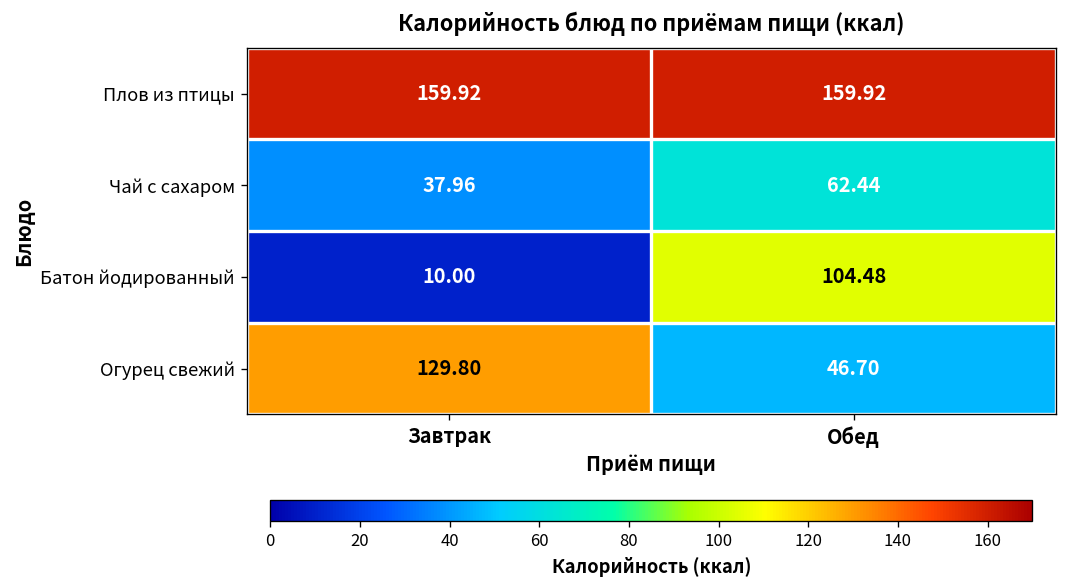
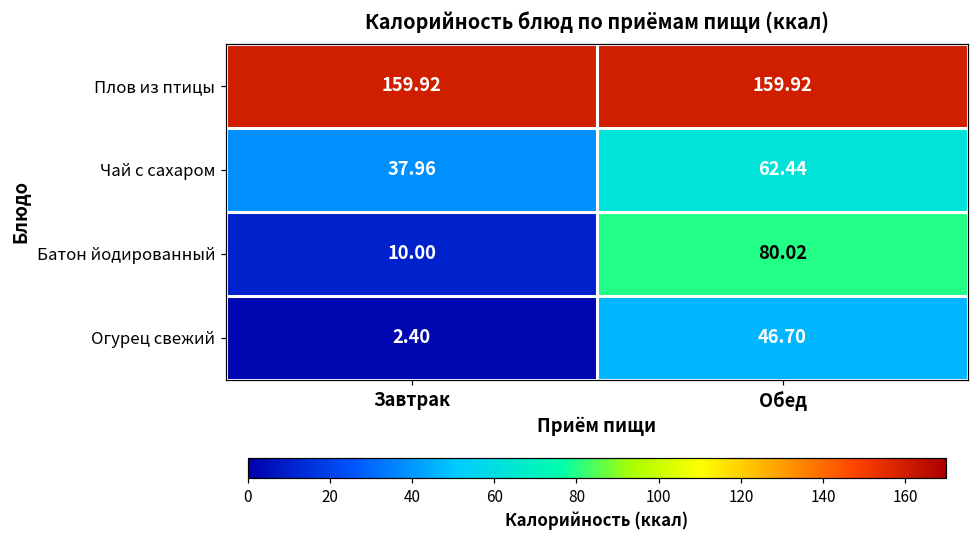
Батон йодированный, Обед: 104.48 -> 80.02
Огурец свежий, Завтрак: 129.80 -> 2.40
